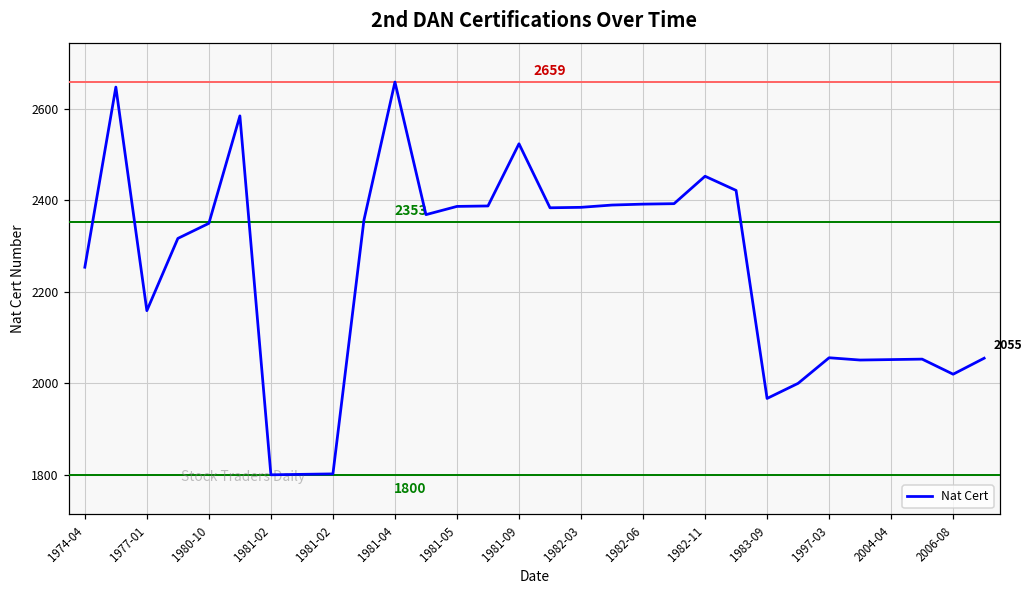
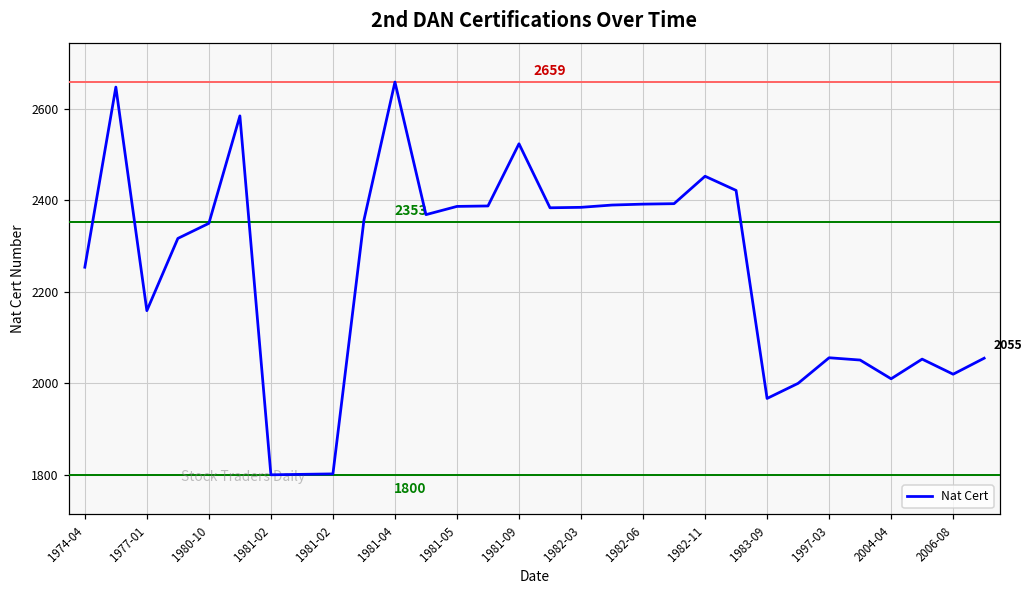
2004-04: 2050 -> 2010
